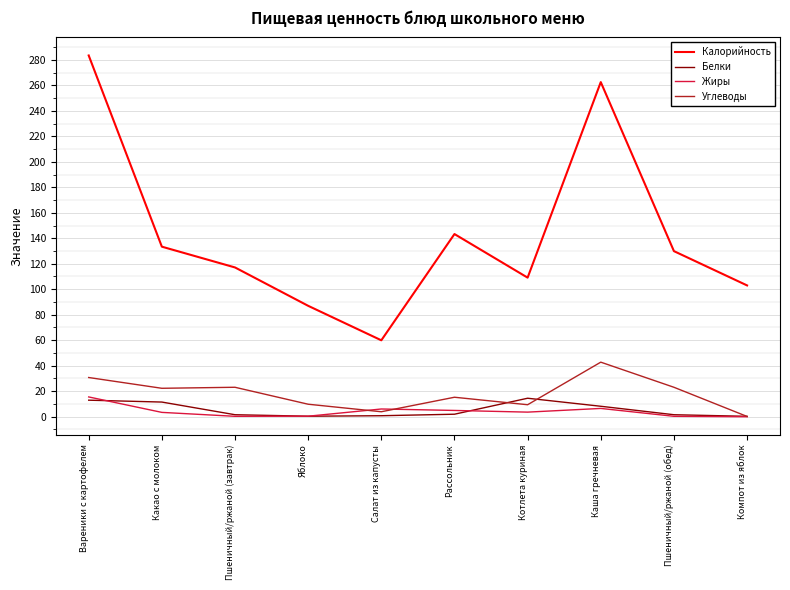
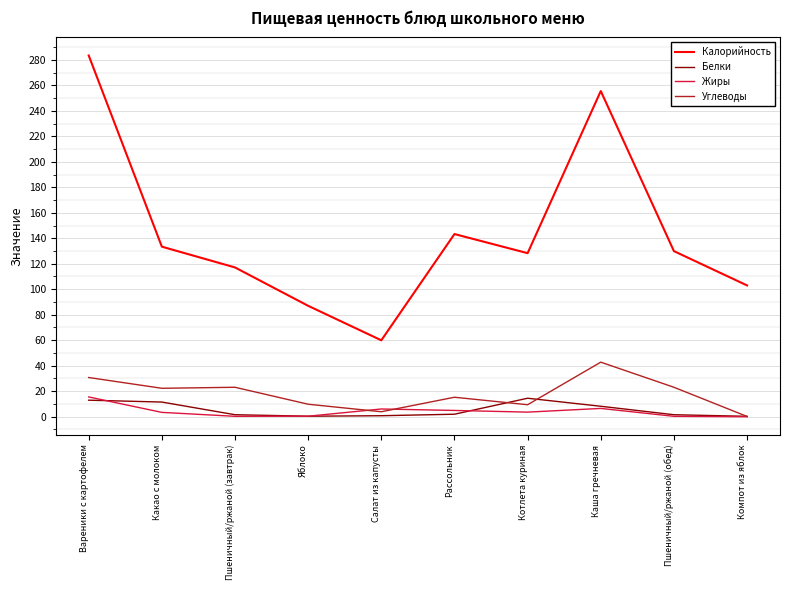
Калорийность, Котлета куриная: 109 -> 128
Калорийность, Каша гречневая: 263 -> 256
